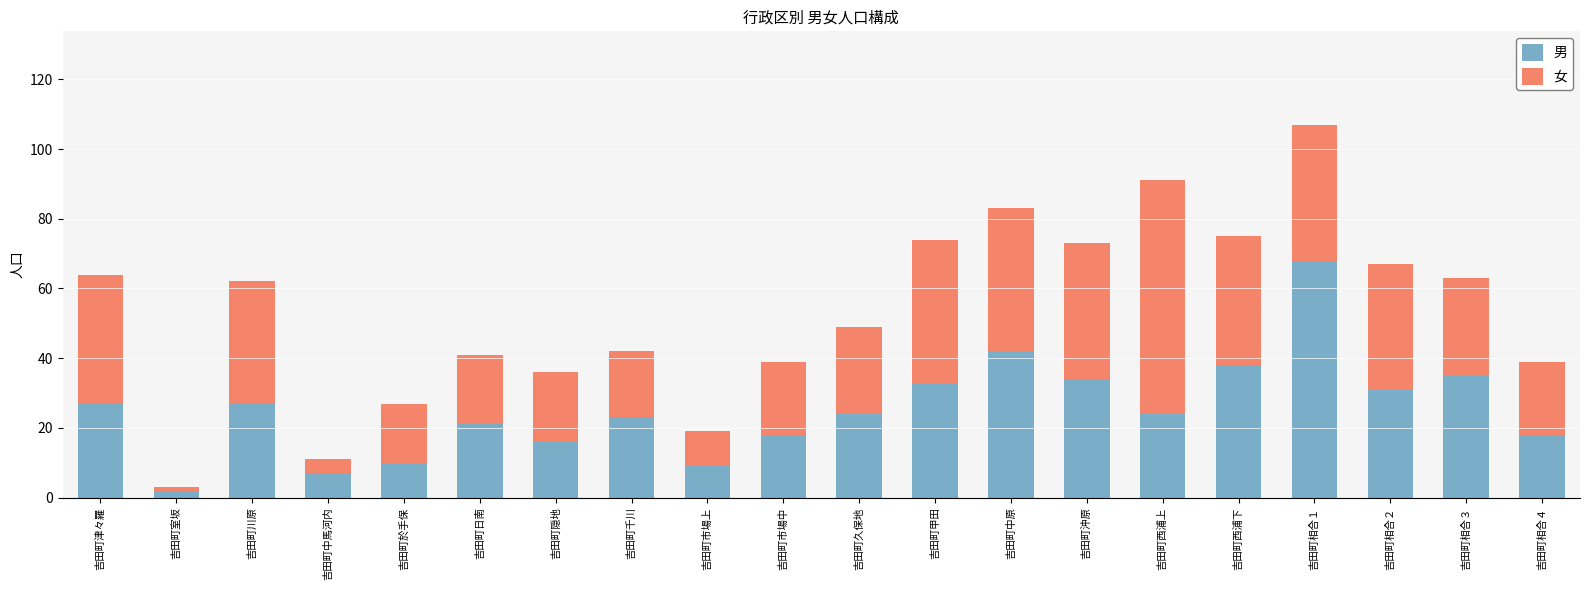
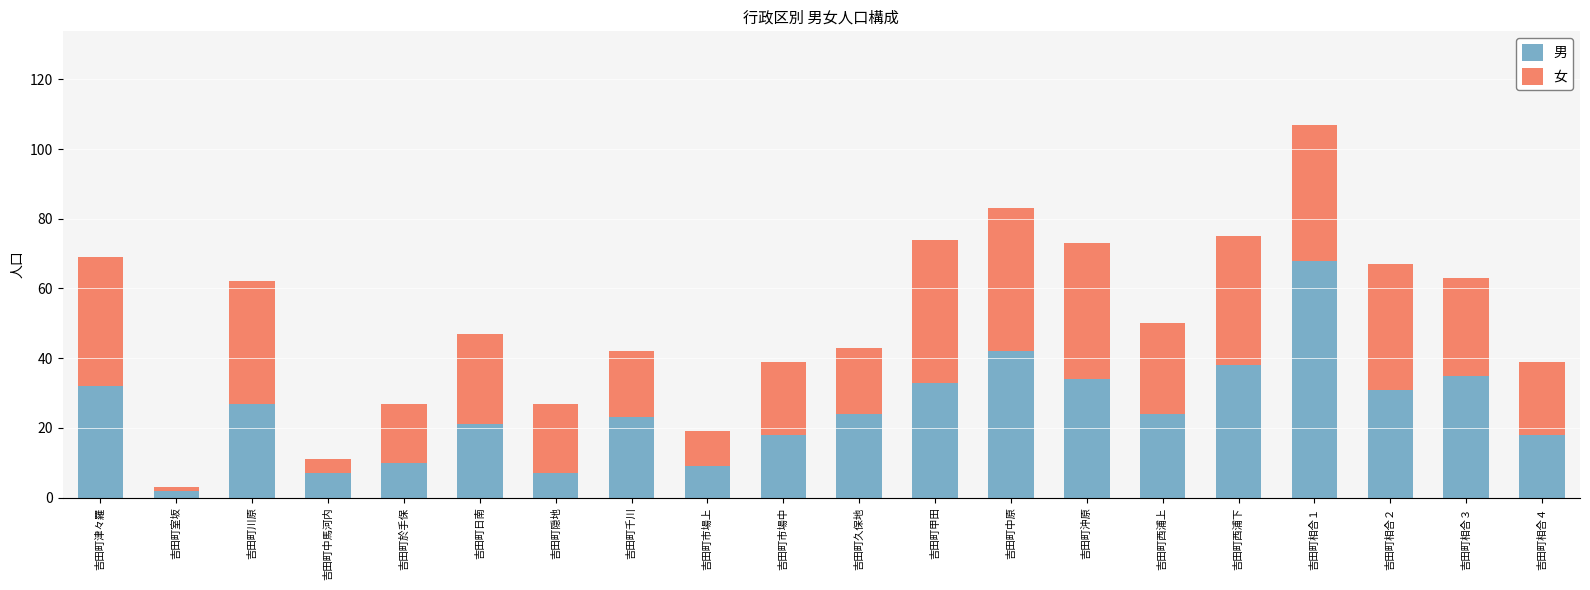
男, 吉田町津々羅: 27 -> 32
女, 吉田町日南: 20 -> 26
男, 吉田町隠地: 16 -> 7
女, 吉田町久保地: 25 -> 19
女, 吉田町西浦上: 67 -> 26
